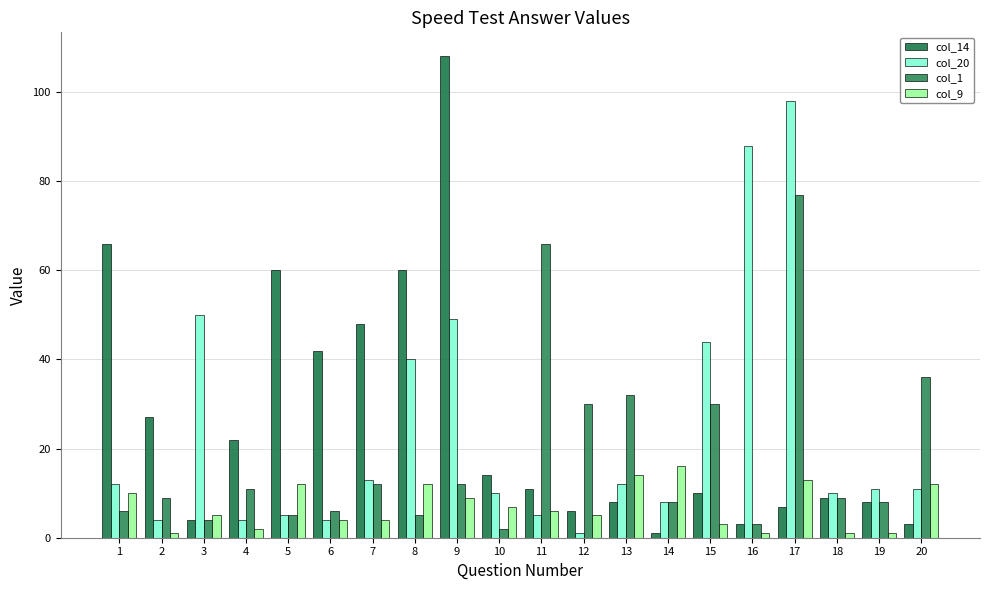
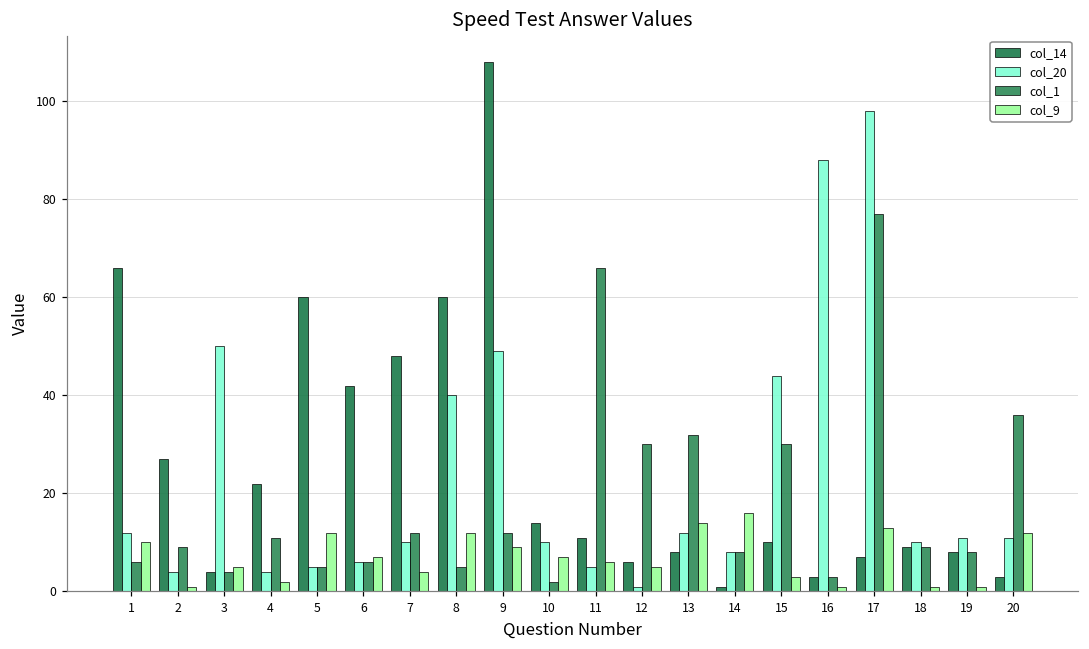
col_20, 6: 4 -> 6
col_9, 6: 4 -> 7
col_20, 7: 13 -> 10
